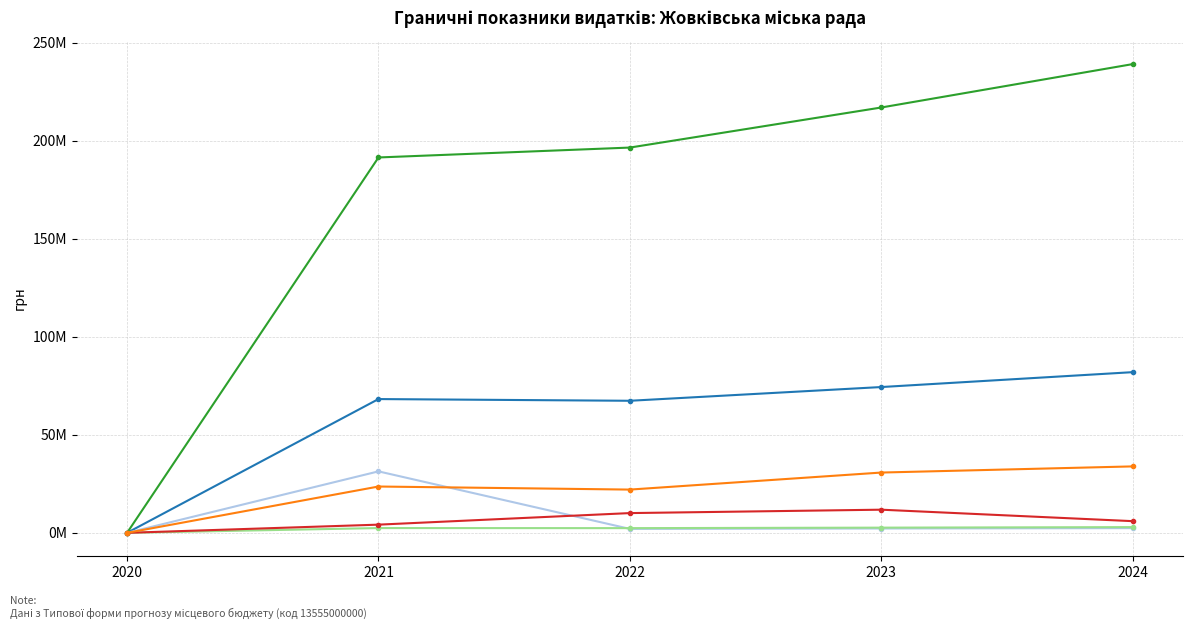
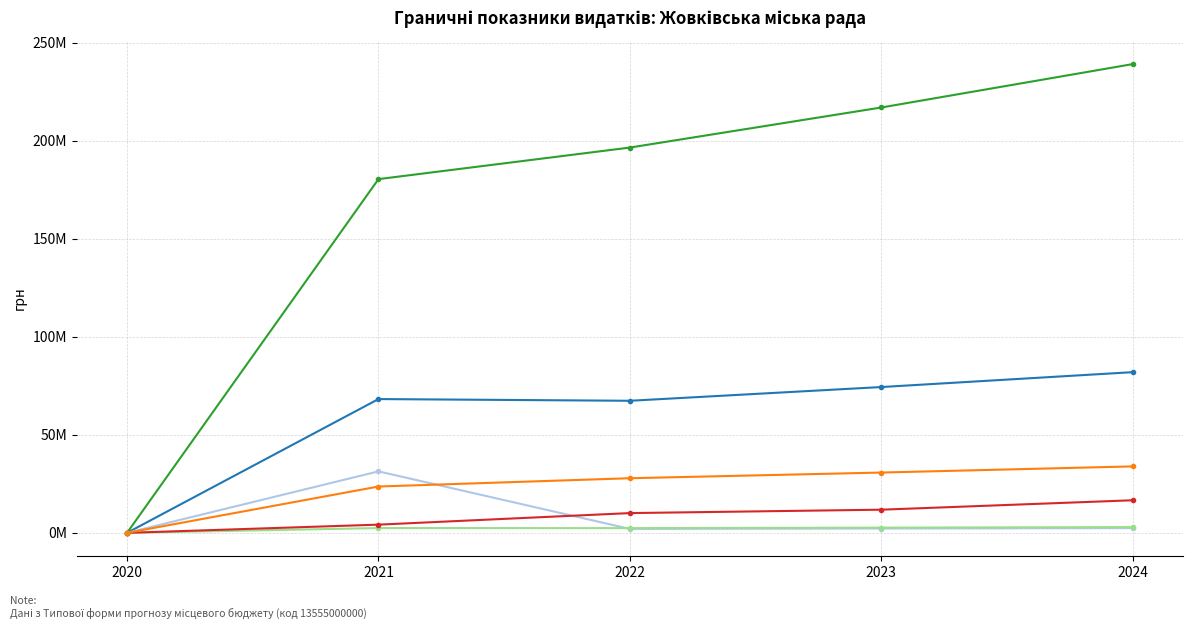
Відділ освіти (загальний фонд), 2021: 191000000 -> 180000000
Відділ культури (загальний фонд), 2022: 22000000 -> 28000000
Відділ соціального захисту (загальний фонд), 2024: 6000000 -> 17000000
